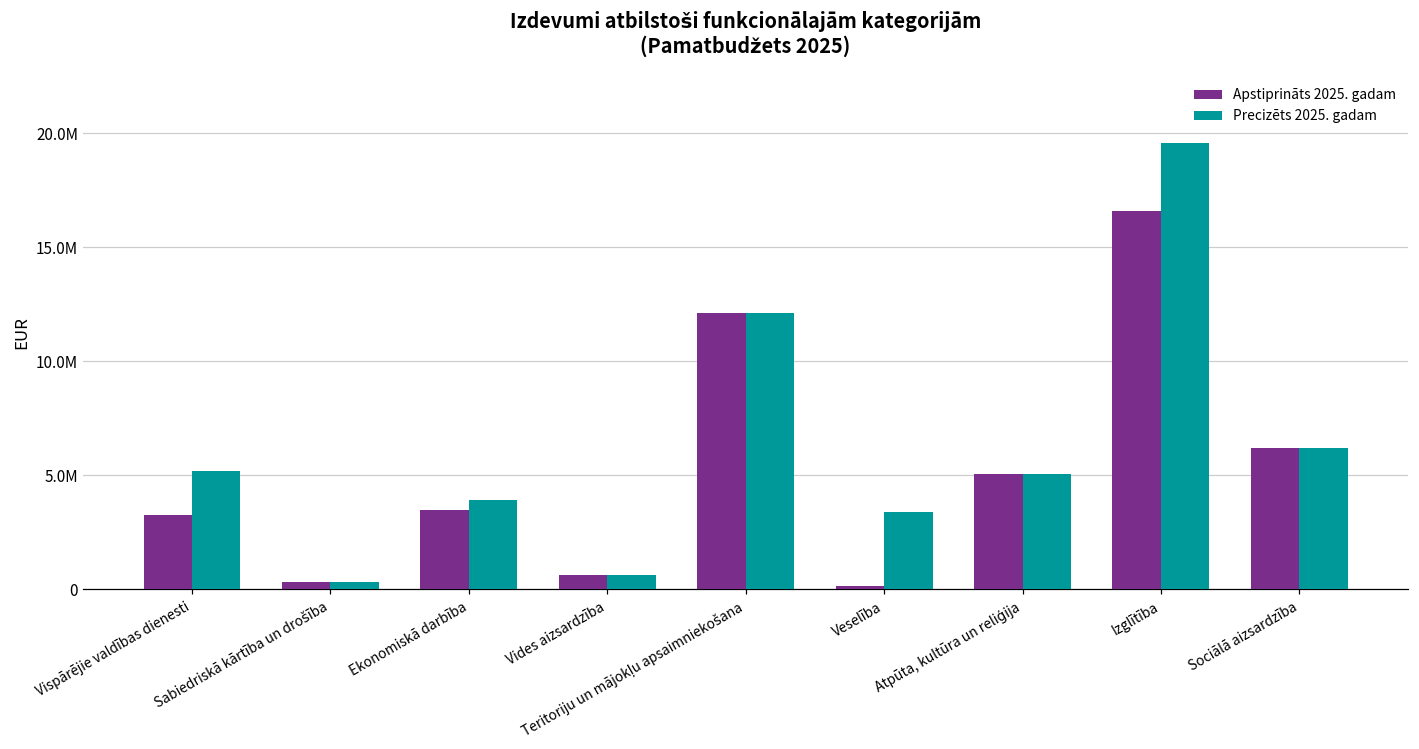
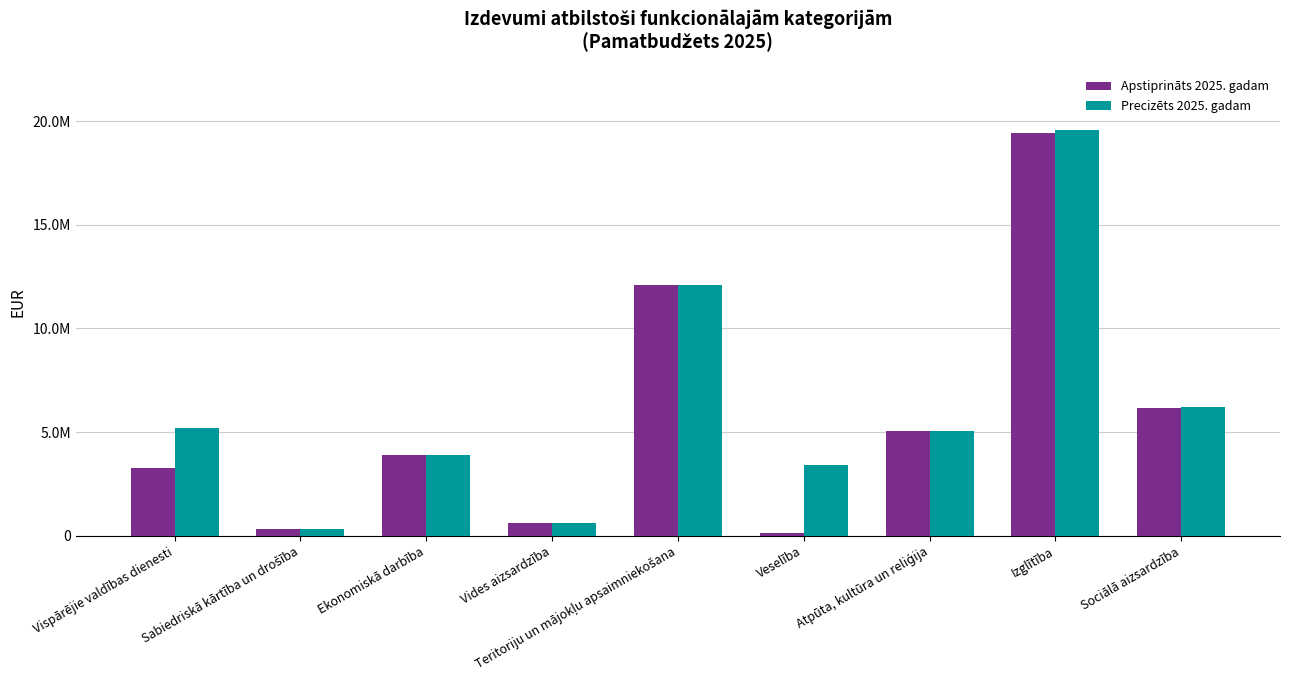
Apstiprināts 2025. gadam, Ekonomiskā darbība: 3500000 -> 3900000
Apstiprināts 2025. gadam, Izglītība: 16600000 -> 19400000
